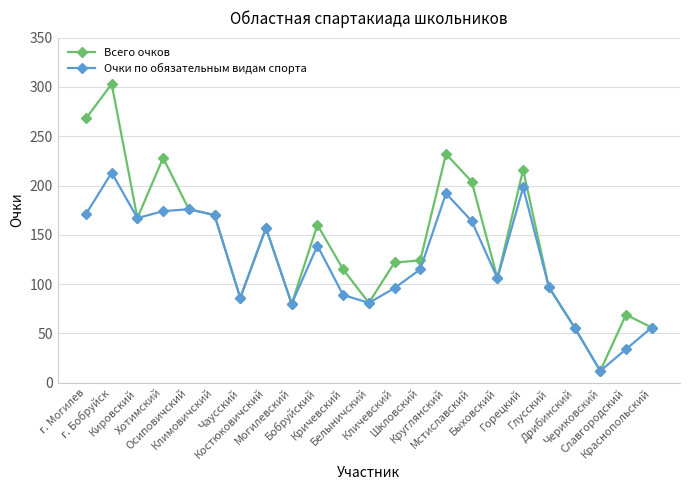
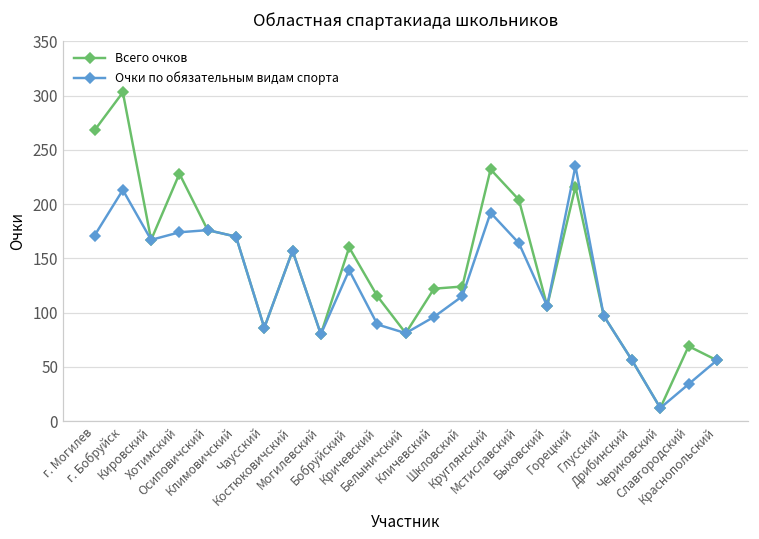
Очки по обязательным видам спорта, Горецкий: 200 -> 240
